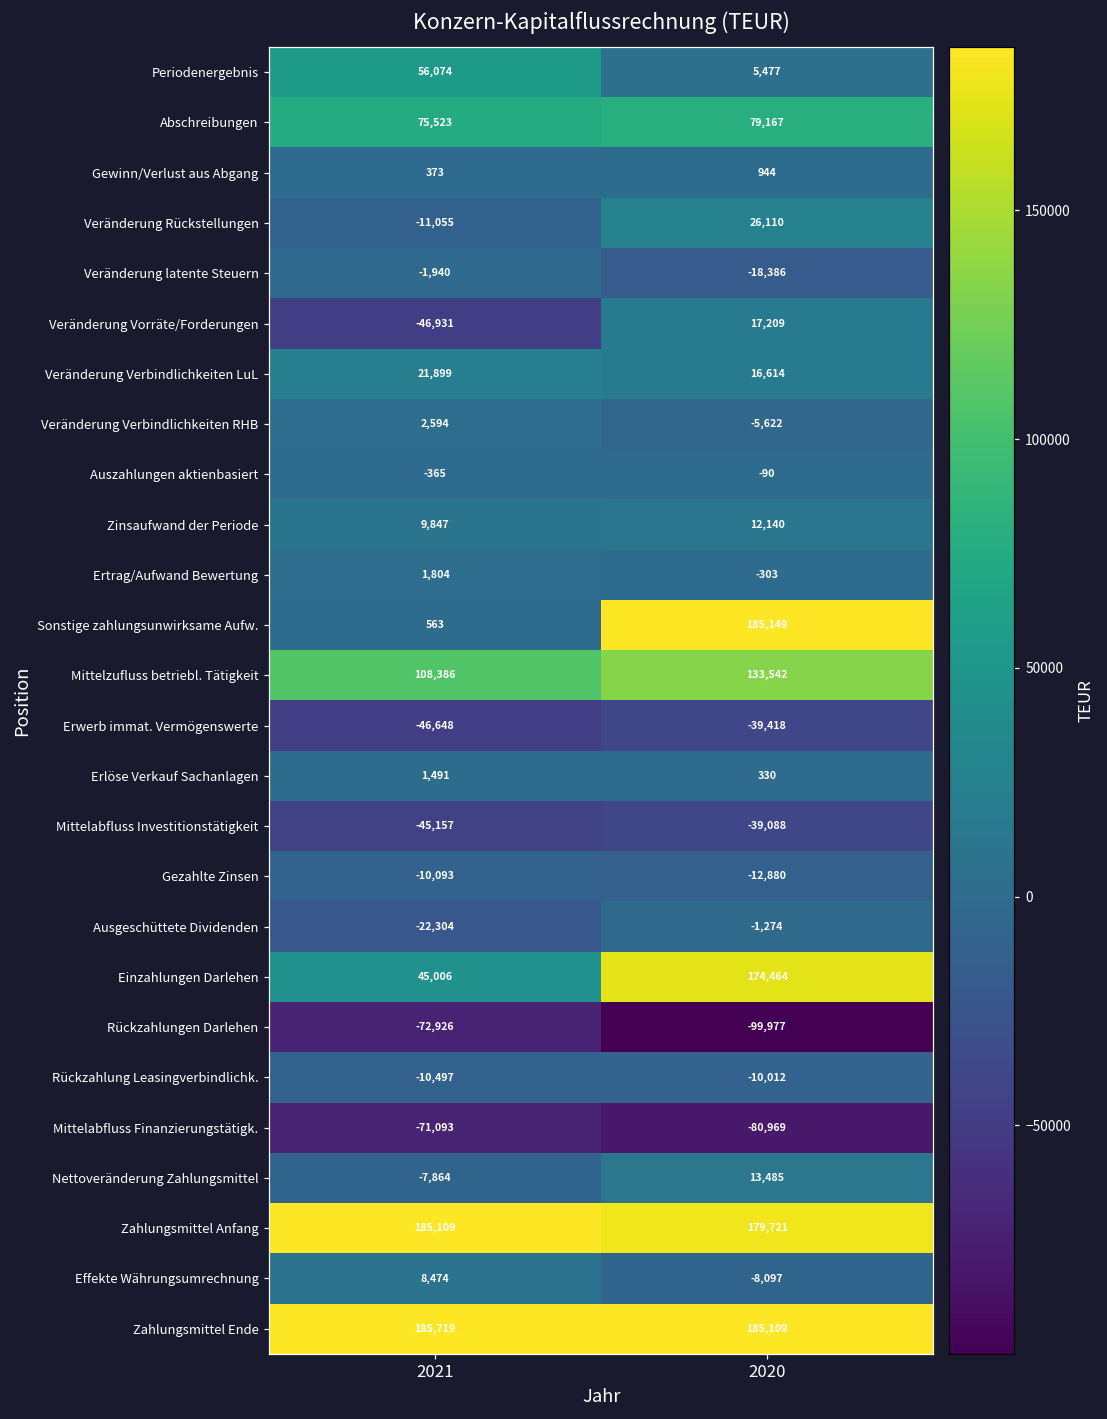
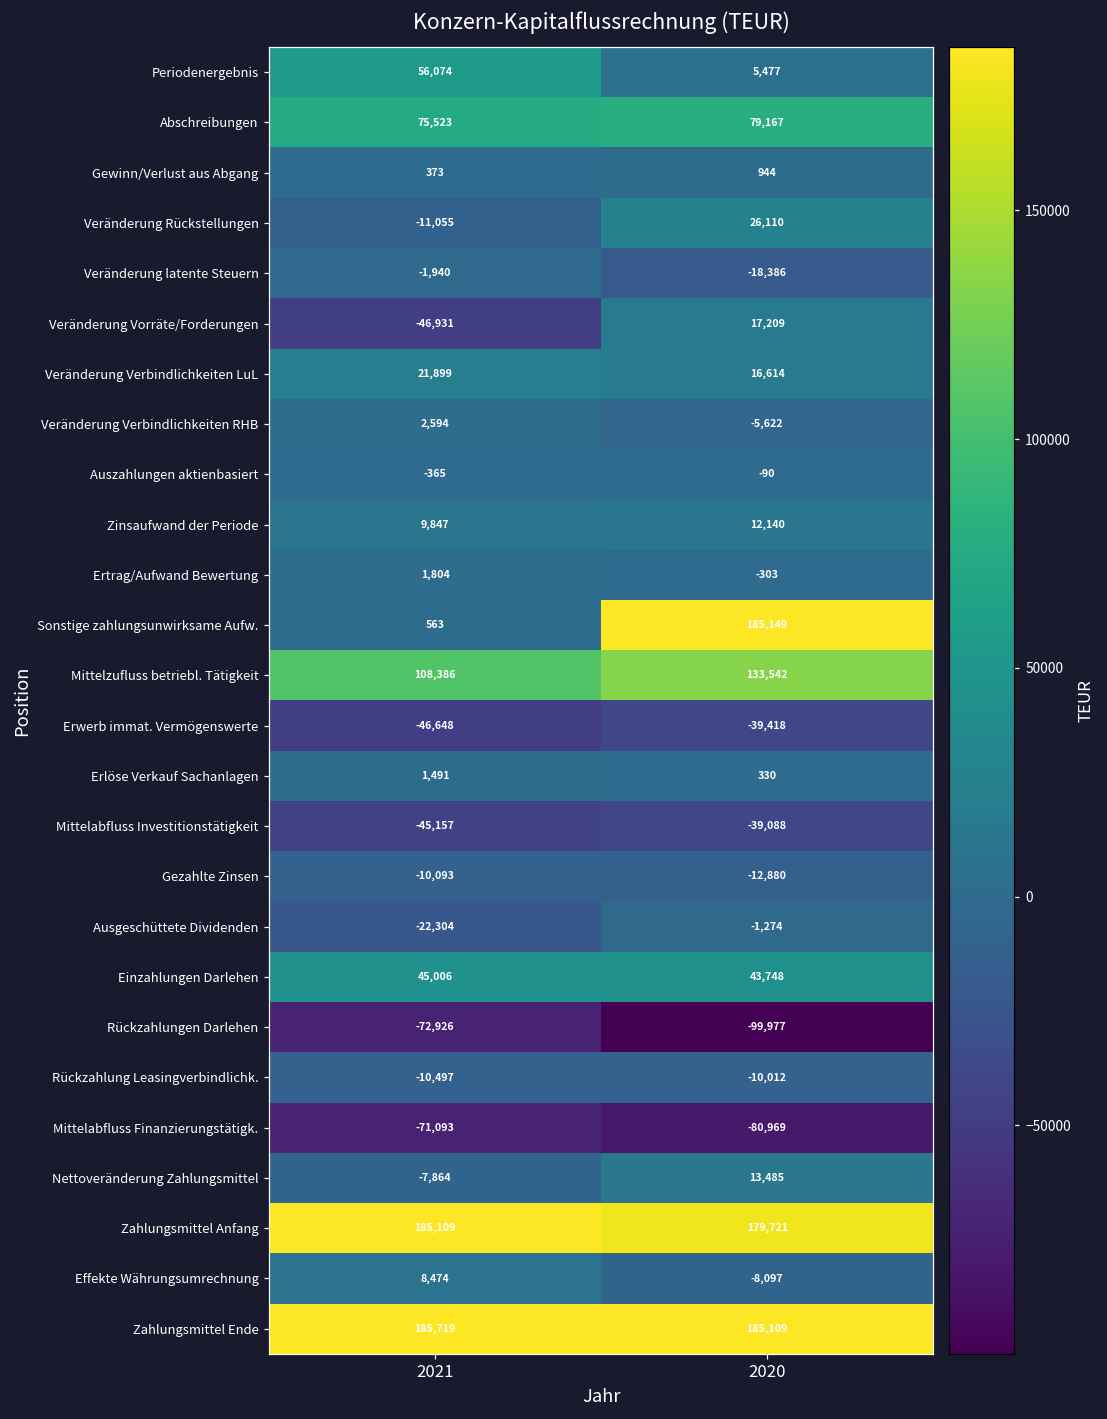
Einzahlungen Darlehen, 2020: 174,464 -> 43,748
